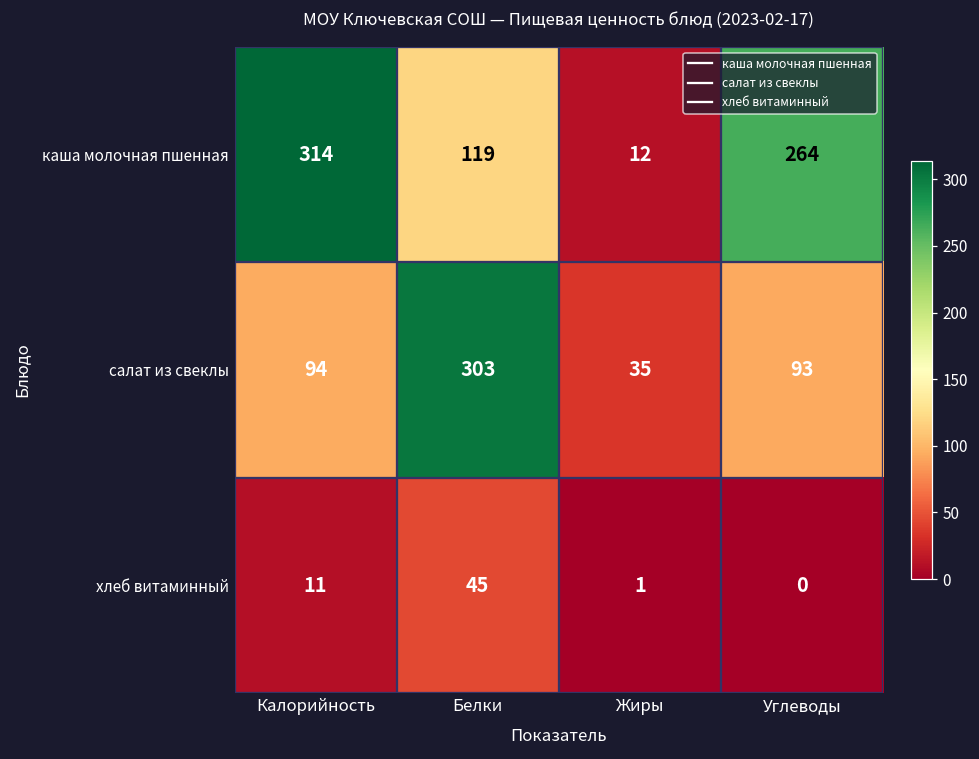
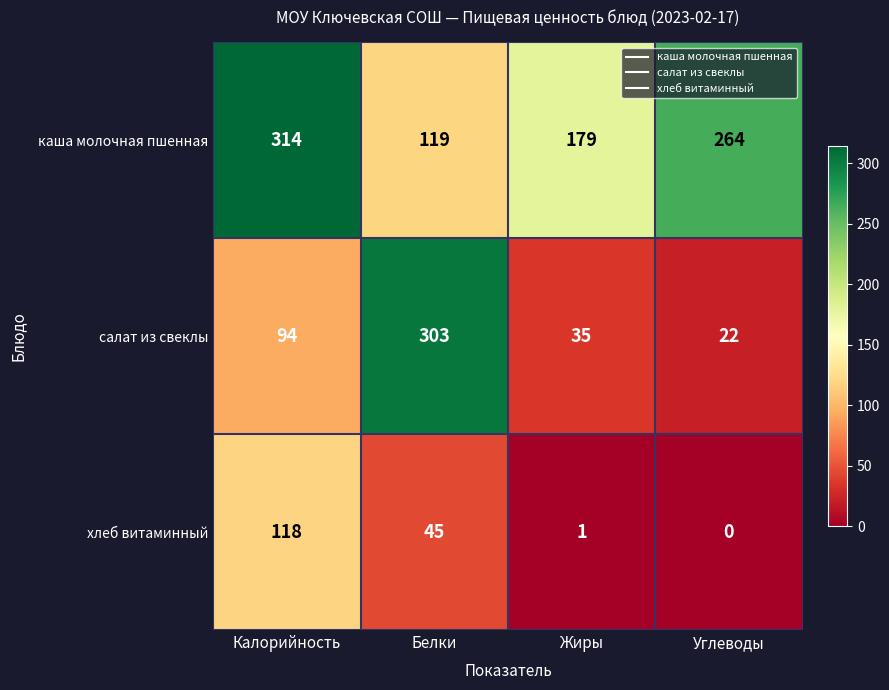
каша молочная пшенная, Жиры: 12 -> 179
салат из свеклы, Углеводы: 93 -> 22
хлеб витаминный, Калорийность: 11 -> 118
